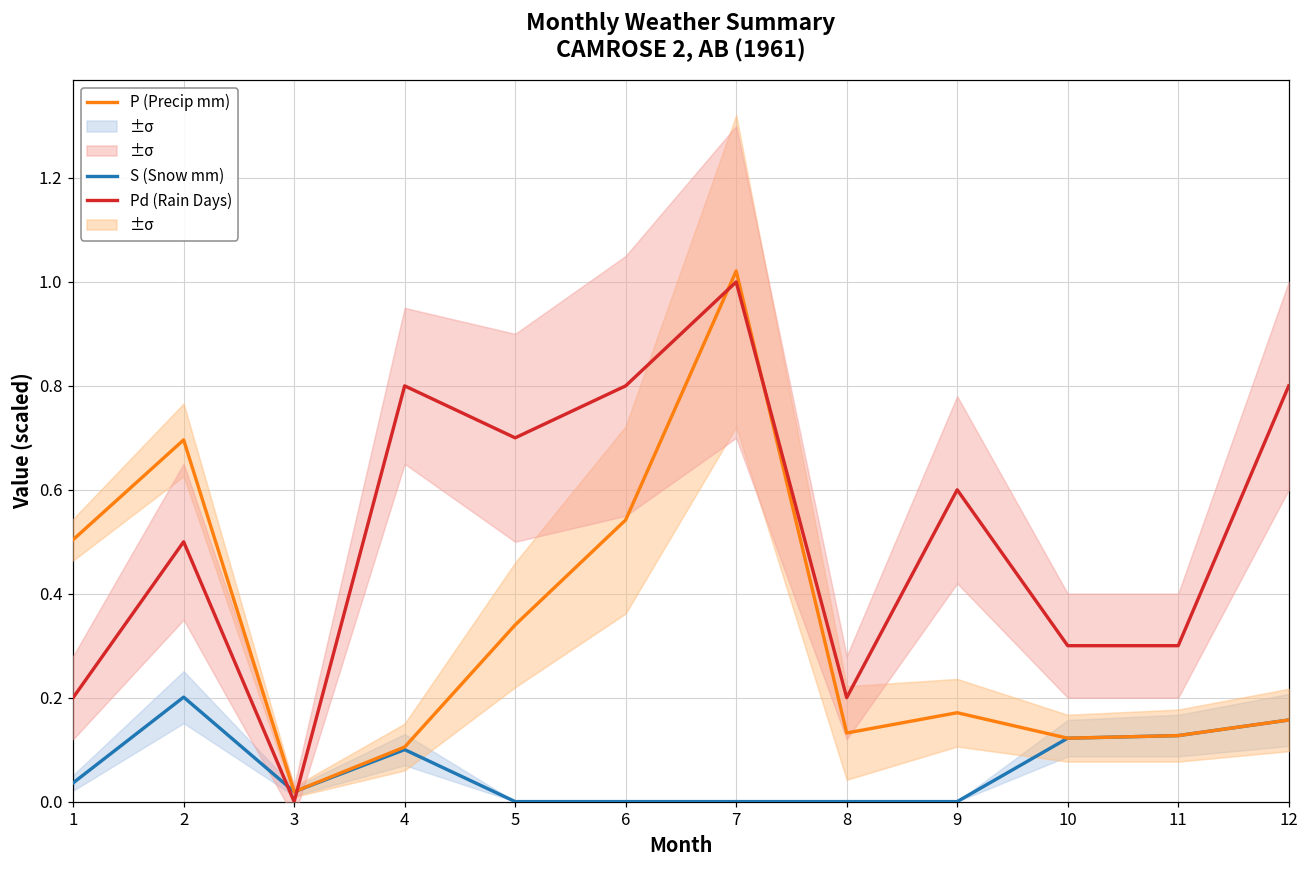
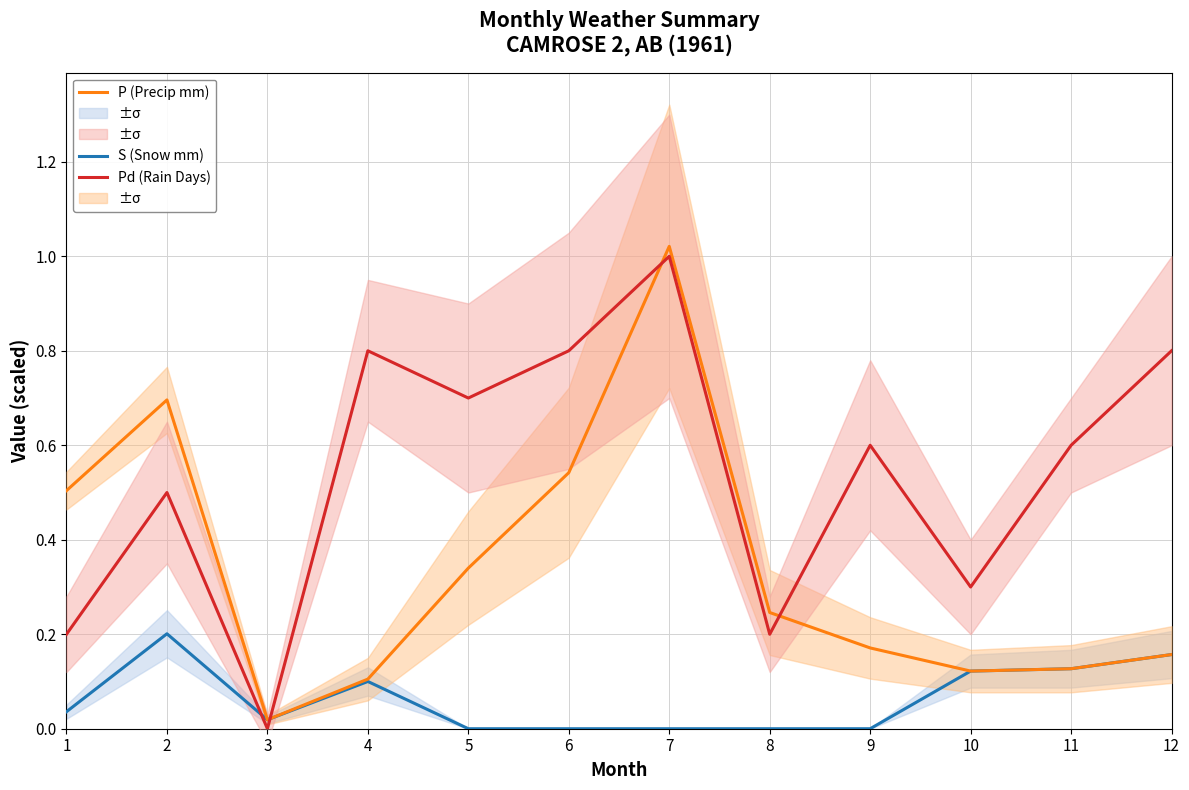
P (Precip mm), 8: 0.13 -> 0.25
Pd (Rain Days), 11: 0.30 -> 0.60
